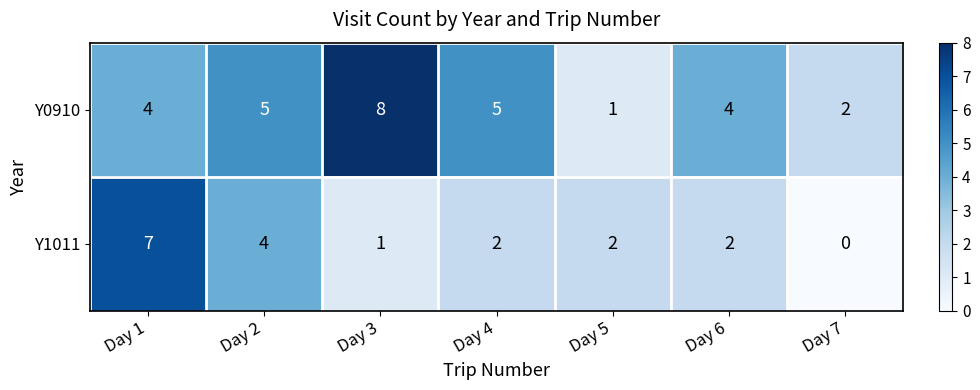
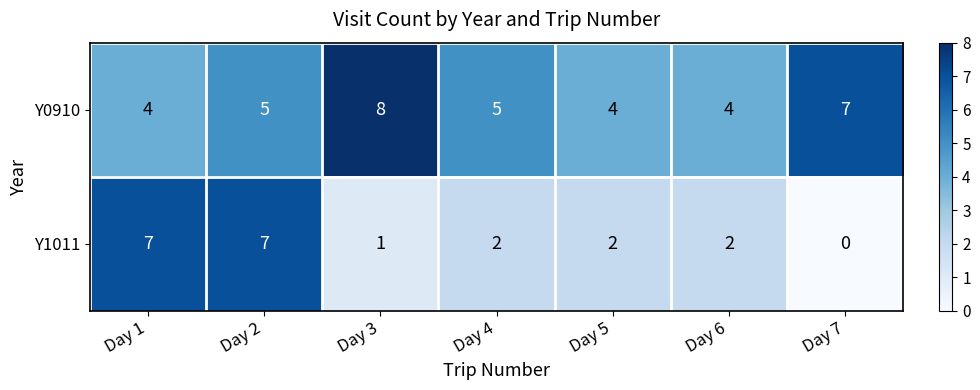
Y0910, Day 5: 1 -> 4
Y0910, Day 7: 2 -> 7
Y1011, Day 2: 4 -> 7
